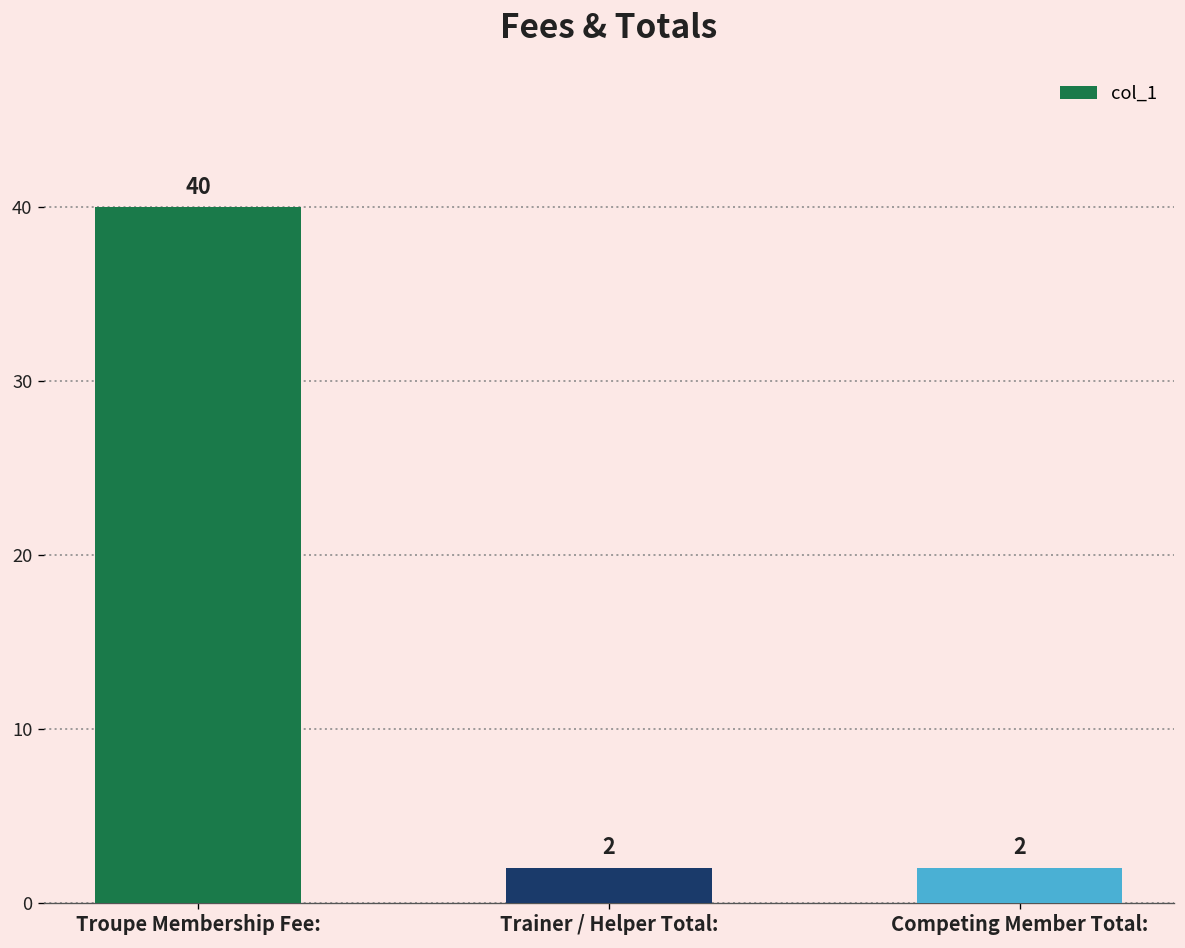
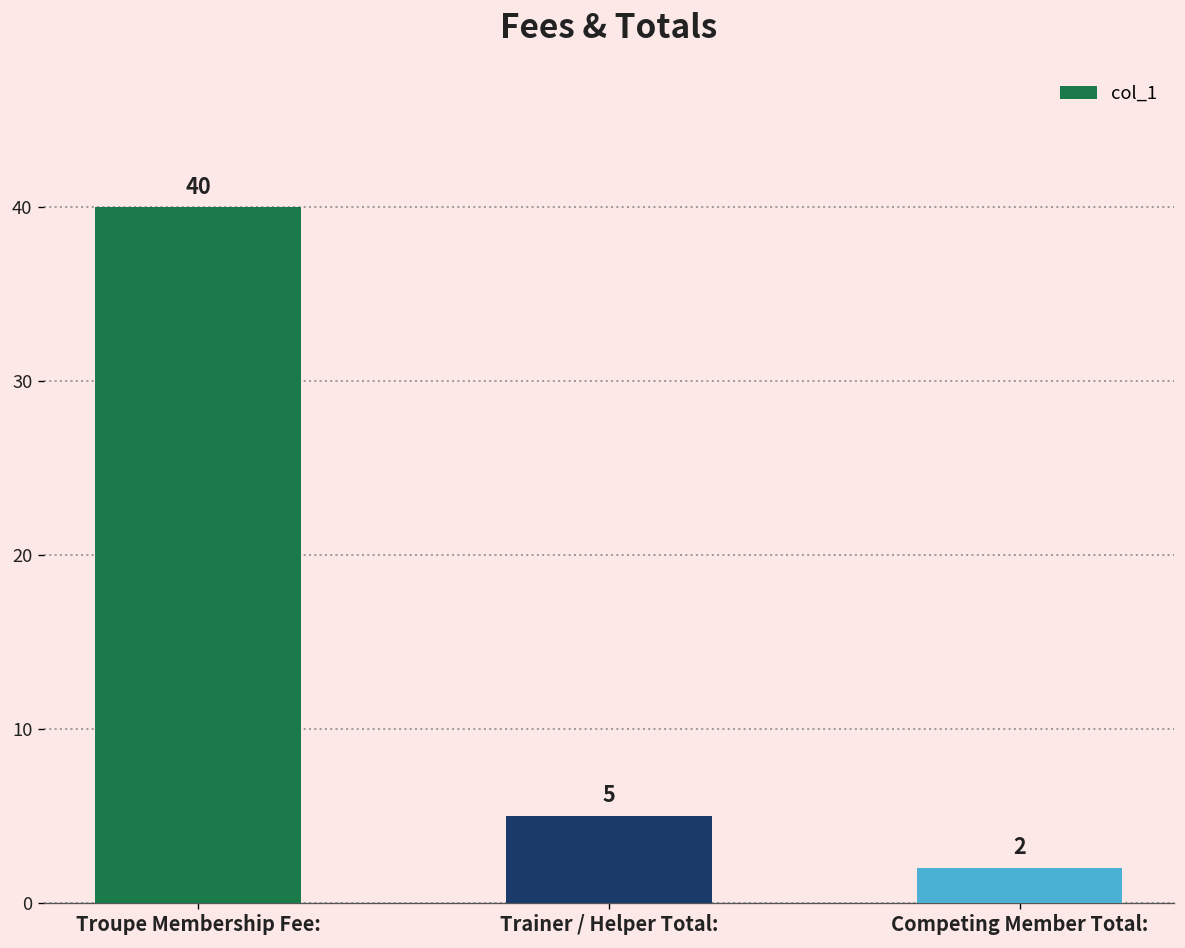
Trainer / Helper Total:: 2 -> 5
